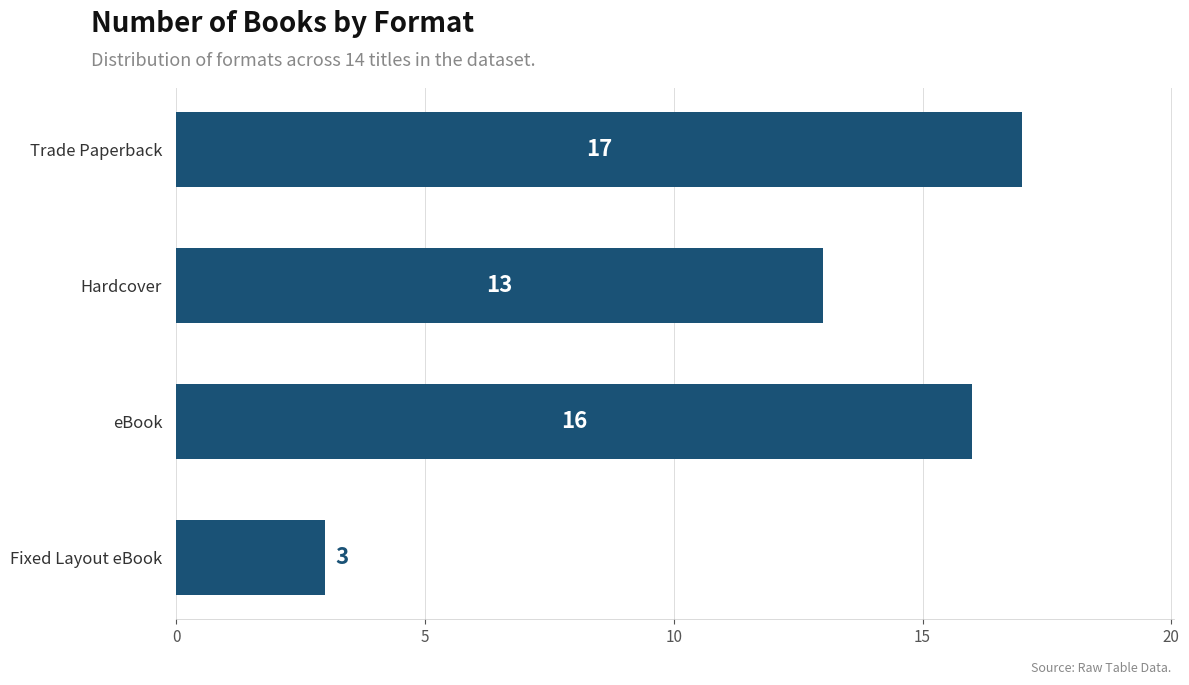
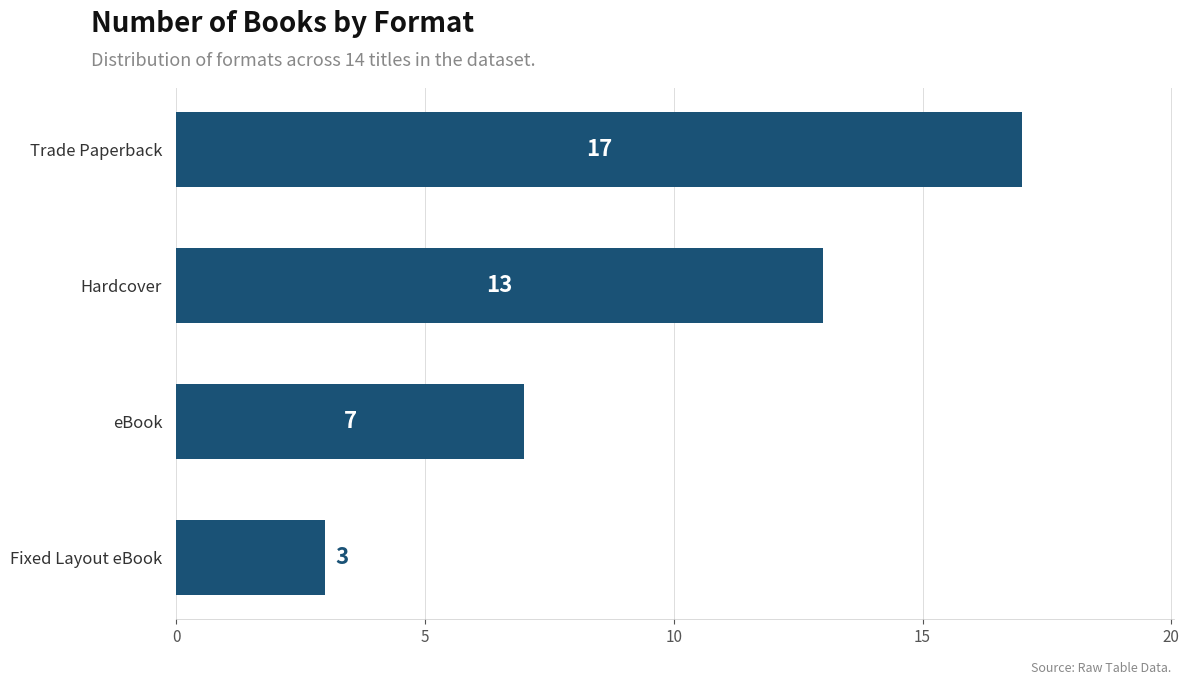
eBook: 16 -> 7
